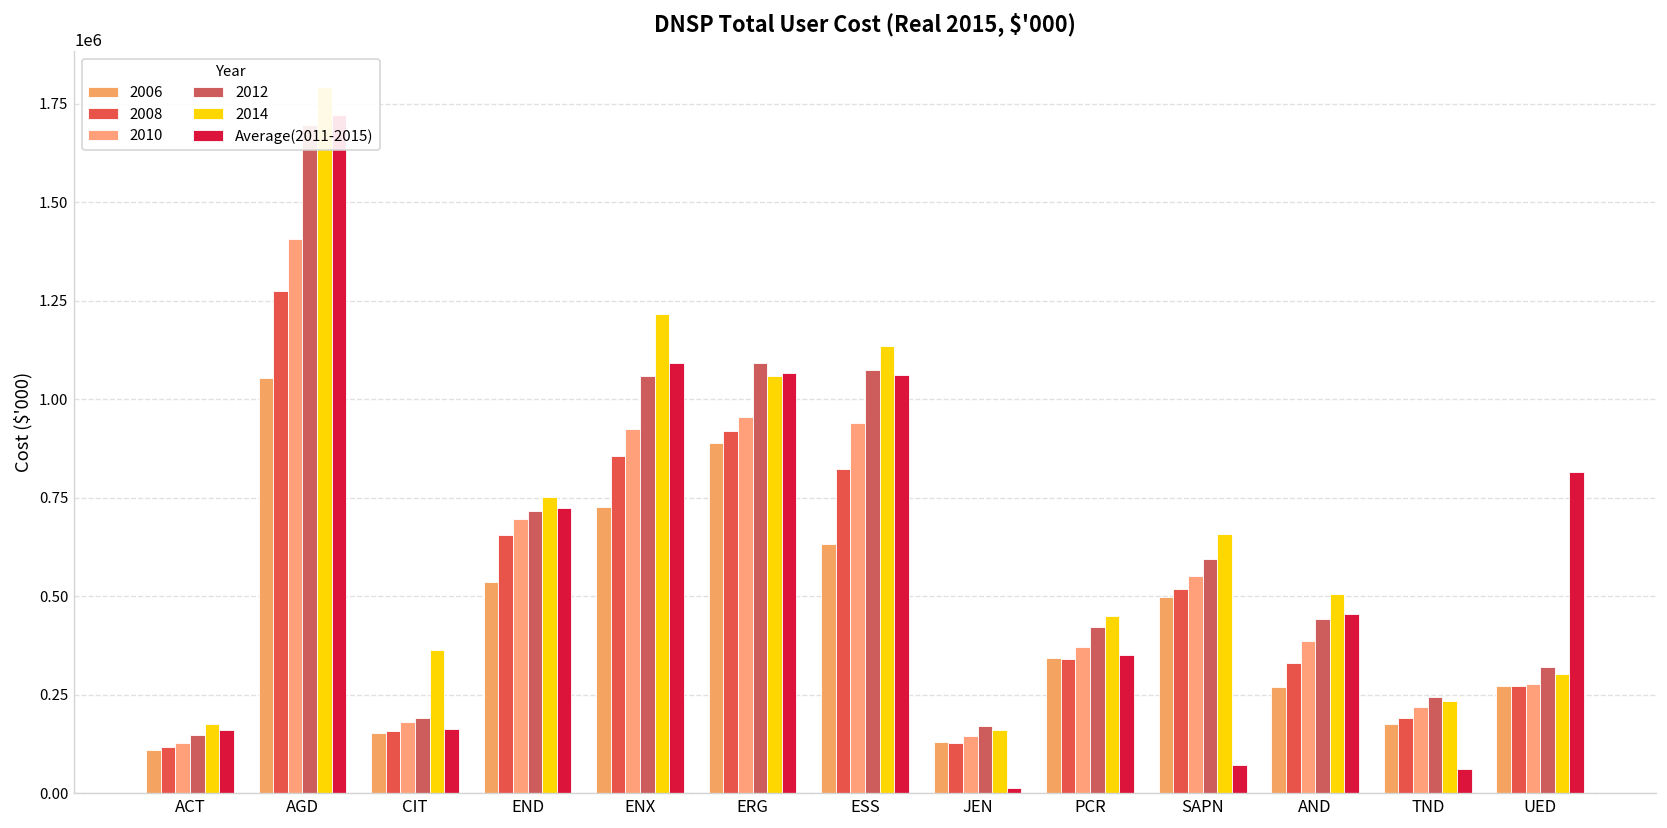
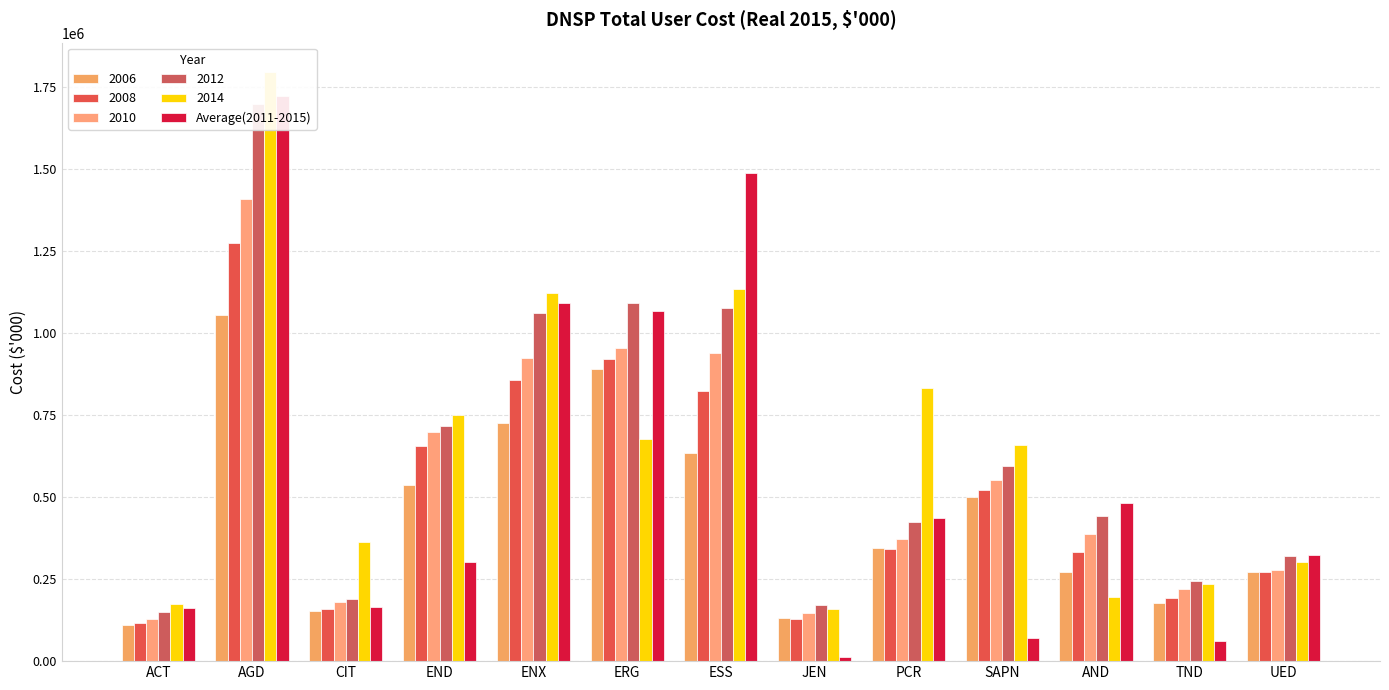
Average(2011-2015), END: 720000 -> 300000
2014, ENX: 1220000 -> 1120000
2014, ERG: 1060000 -> 680000
Average(2011-2015), ESS: 1060000 -> 1490000
2014, PCR: 450000 -> 830000
Average(2011-2015), PCR: 350000 -> 440000
2014, AND: 510000 -> 200000
Average(2011-2015), AND: 450000 -> 480000
Average(2011-2015), UED: 820000 -> 320000
